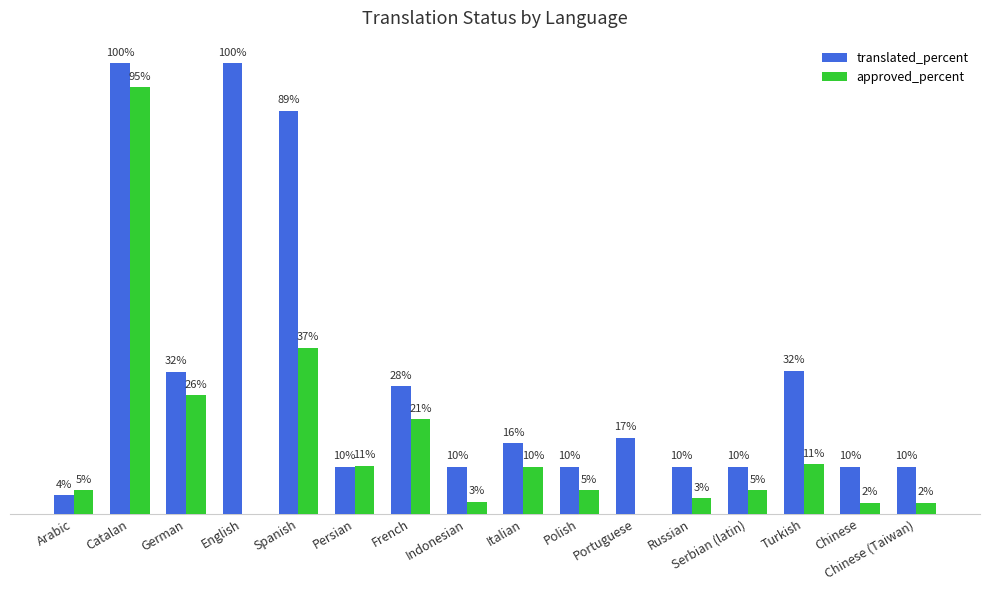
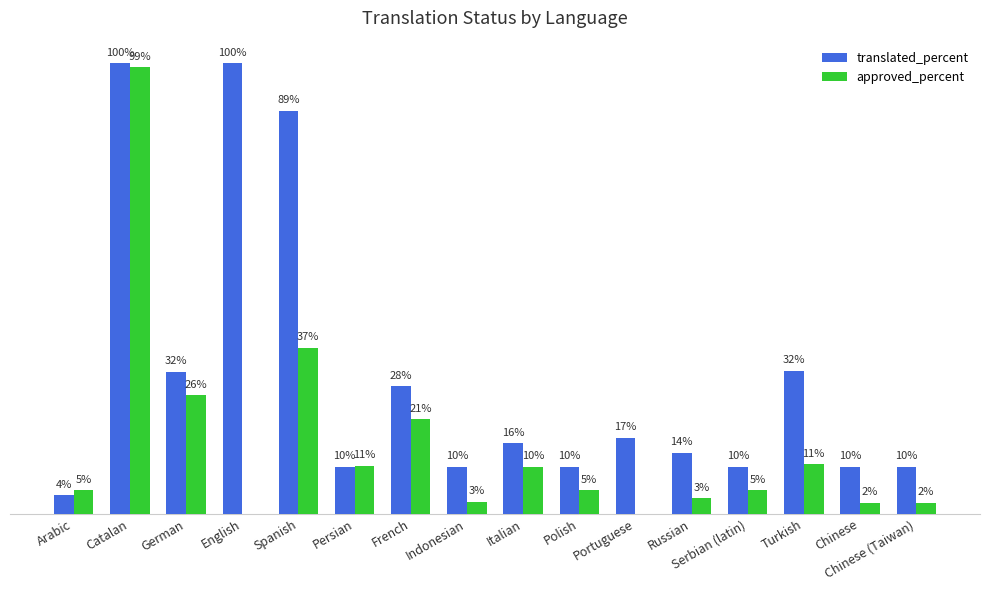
approved_percent, Catalan: 95% -> 99%
translated_percent, Russian: 10% -> 14%
